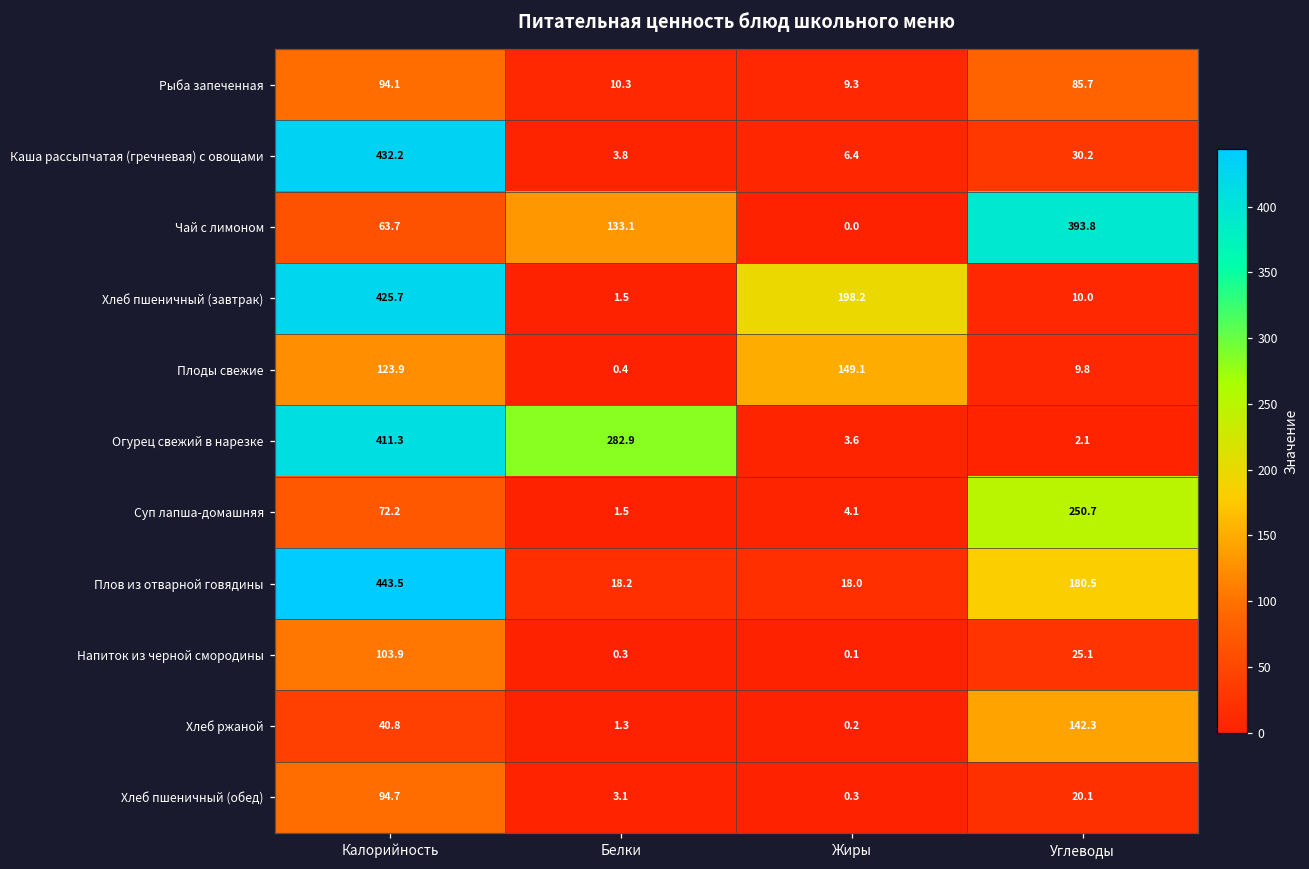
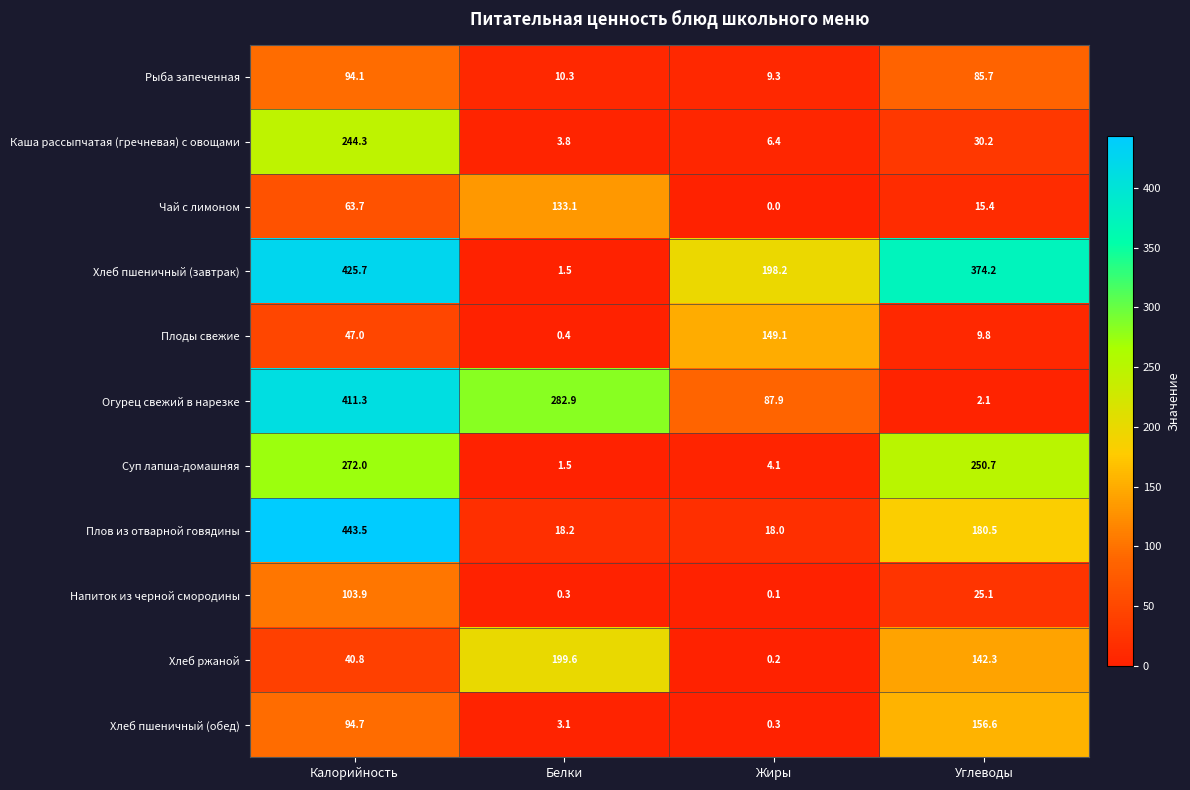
Каша рассыпчатая (гречневая) с овощами, Калорийность: 432.2 -> 244.3
Чай с лимоном, Углеводы: 393.8 -> 15.4
Хлеб пшеничный (завтрак), Углеводы: 10.0 -> 374.2
Плоды свежие, Калорийность: 123.9 -> 47.0
Огурец свежий в нарезке, Жиры: 3.6 -> 87.9
Суп лапша-домашняя, Калорийность: 72.2 -> 272.0
Хлеб ржаной, Белки: 1.3 -> 199.6
Хлеб пшеничный (обед), Углеводы: 20.1 -> 156.6
